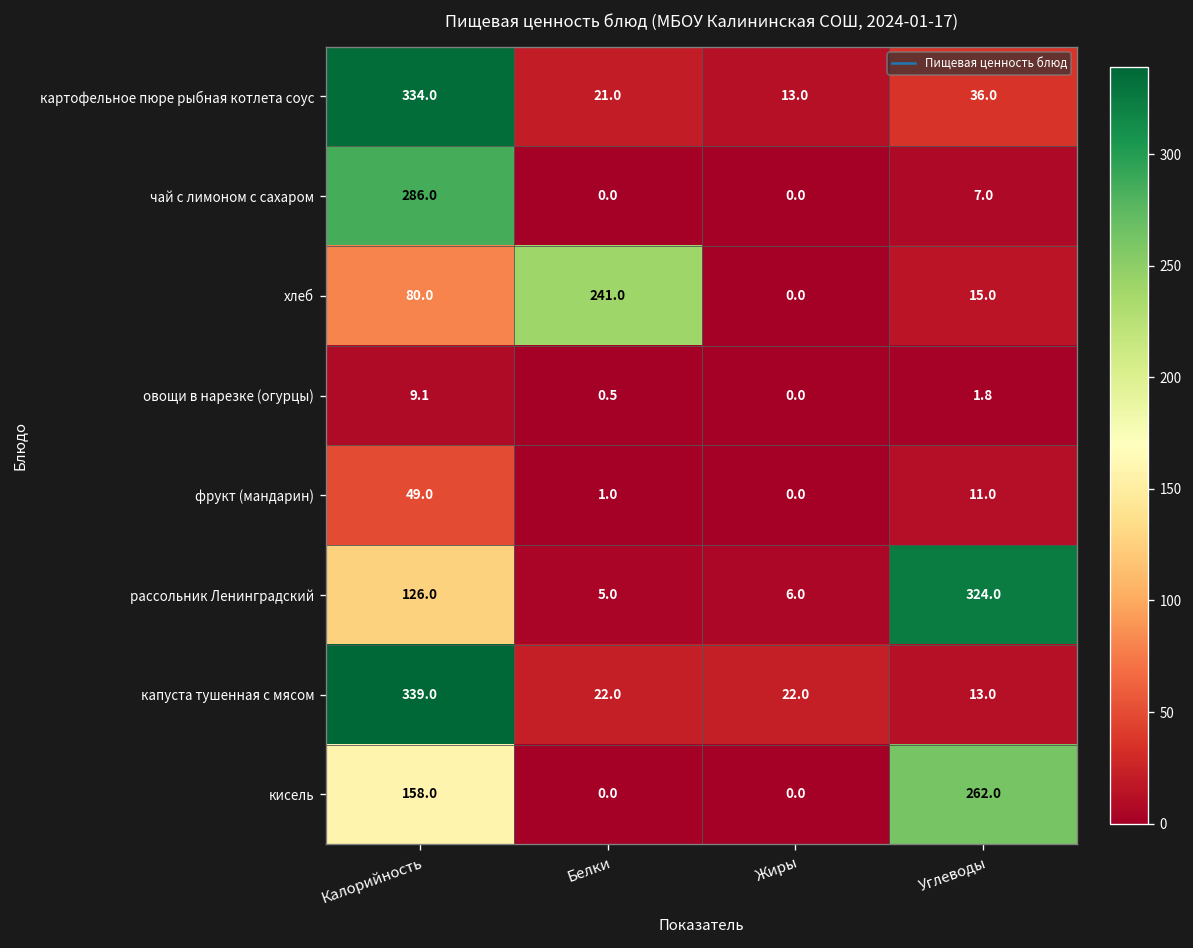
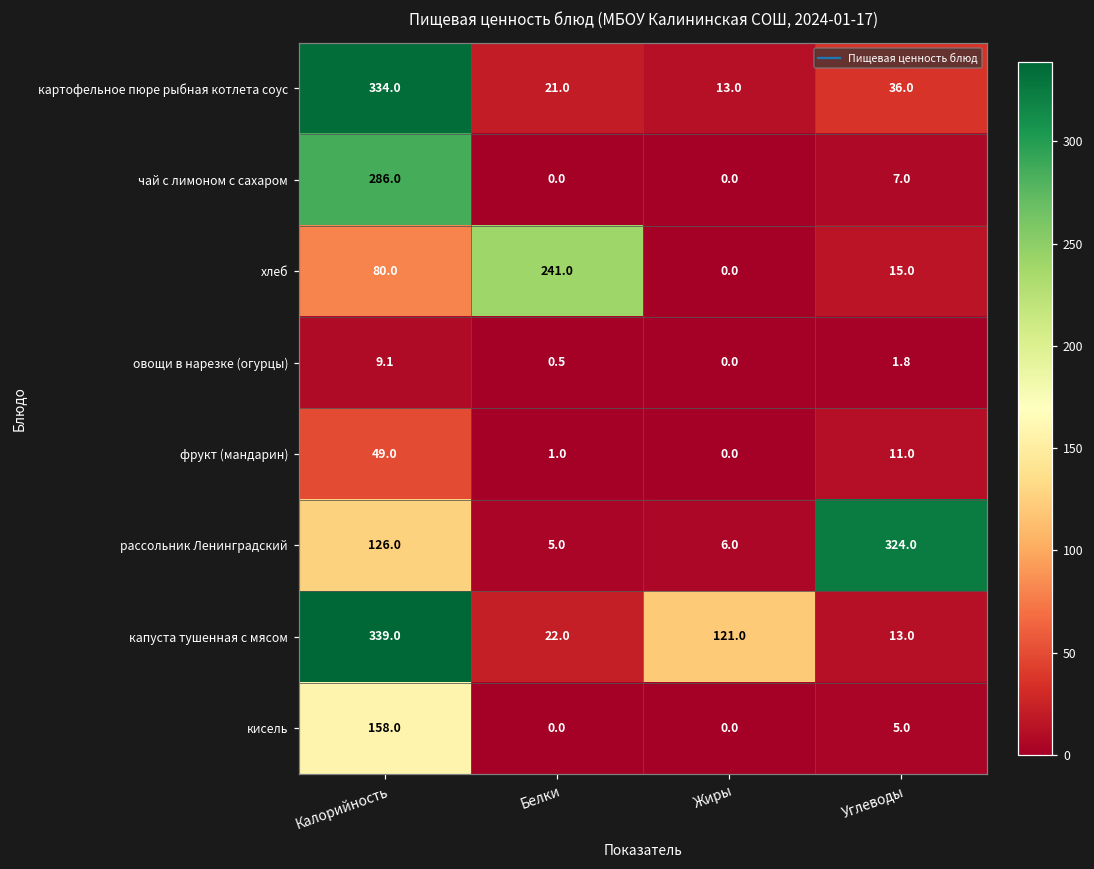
капуста тушенная с мясом, Жиры: 22.0 -> 121.0
кисель, Углеводы: 262.0 -> 5.0
